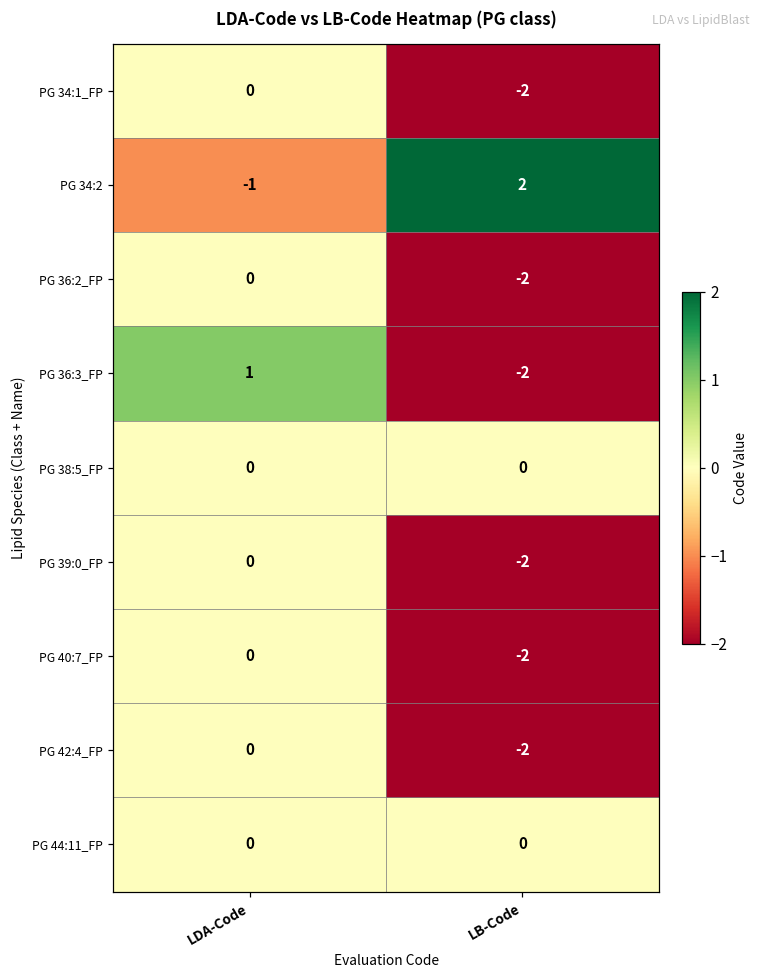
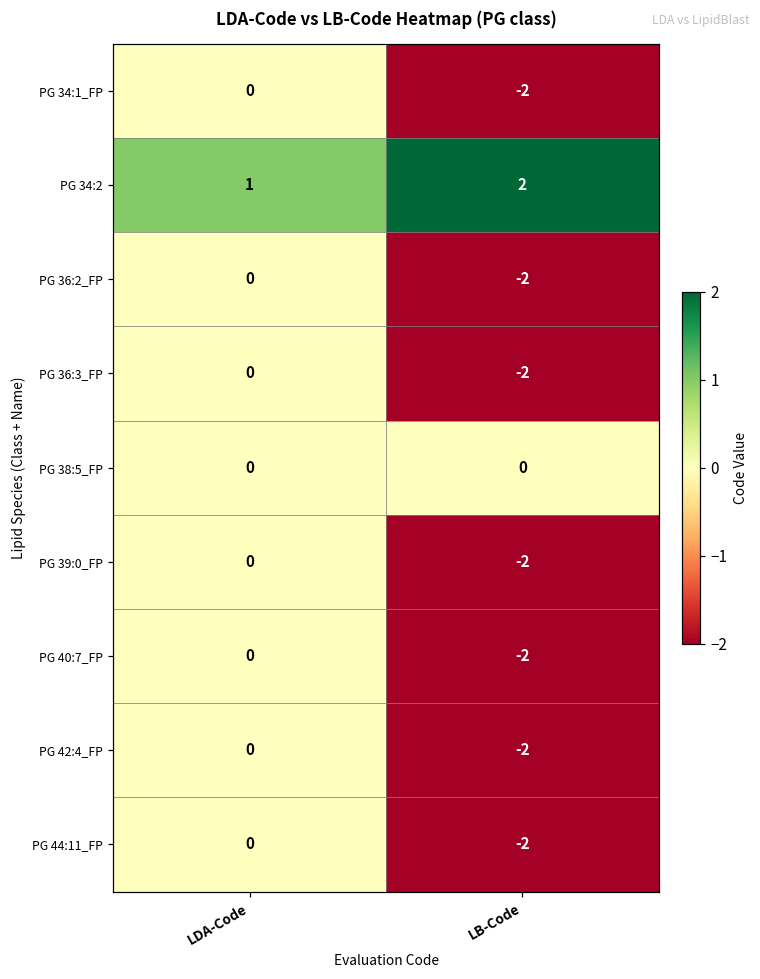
PG 34:2, LDA-Code: -1 -> 1
PG 36:3_FP, LDA-Code: 1 -> 0
PG 44:11_FP, LB-Code: 0 -> -2
